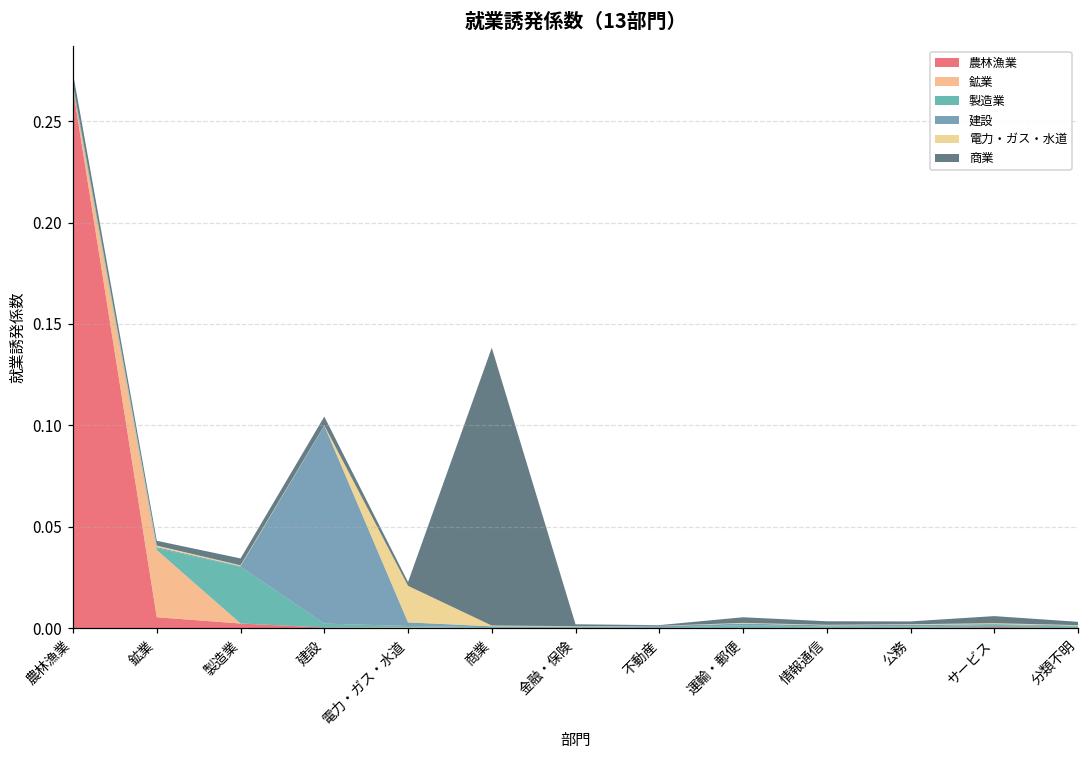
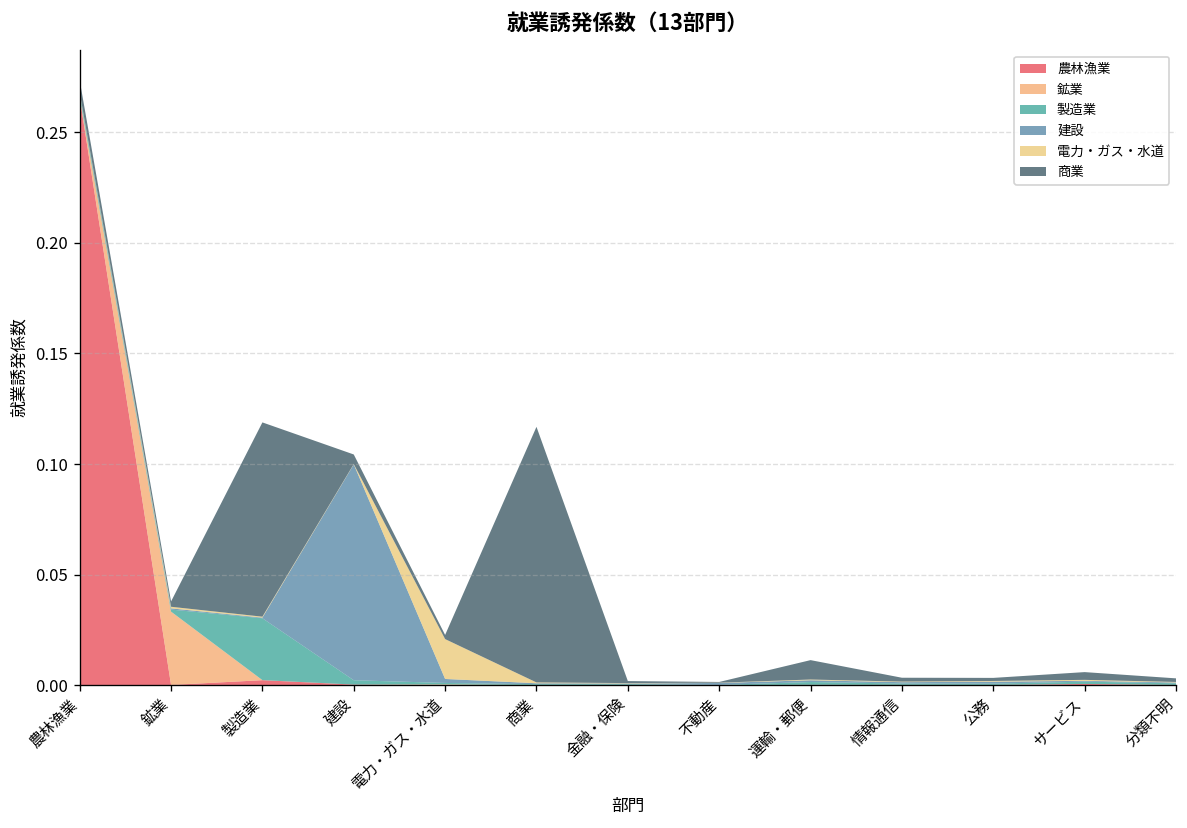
農林漁業, 鉱業: 0.005 -> 0.000
商業, 製造業: 0.003 -> 0.088
商業, 商業: 0.137 -> 0.116
商業, 運輸・郵便: 0.003 -> 0.009
